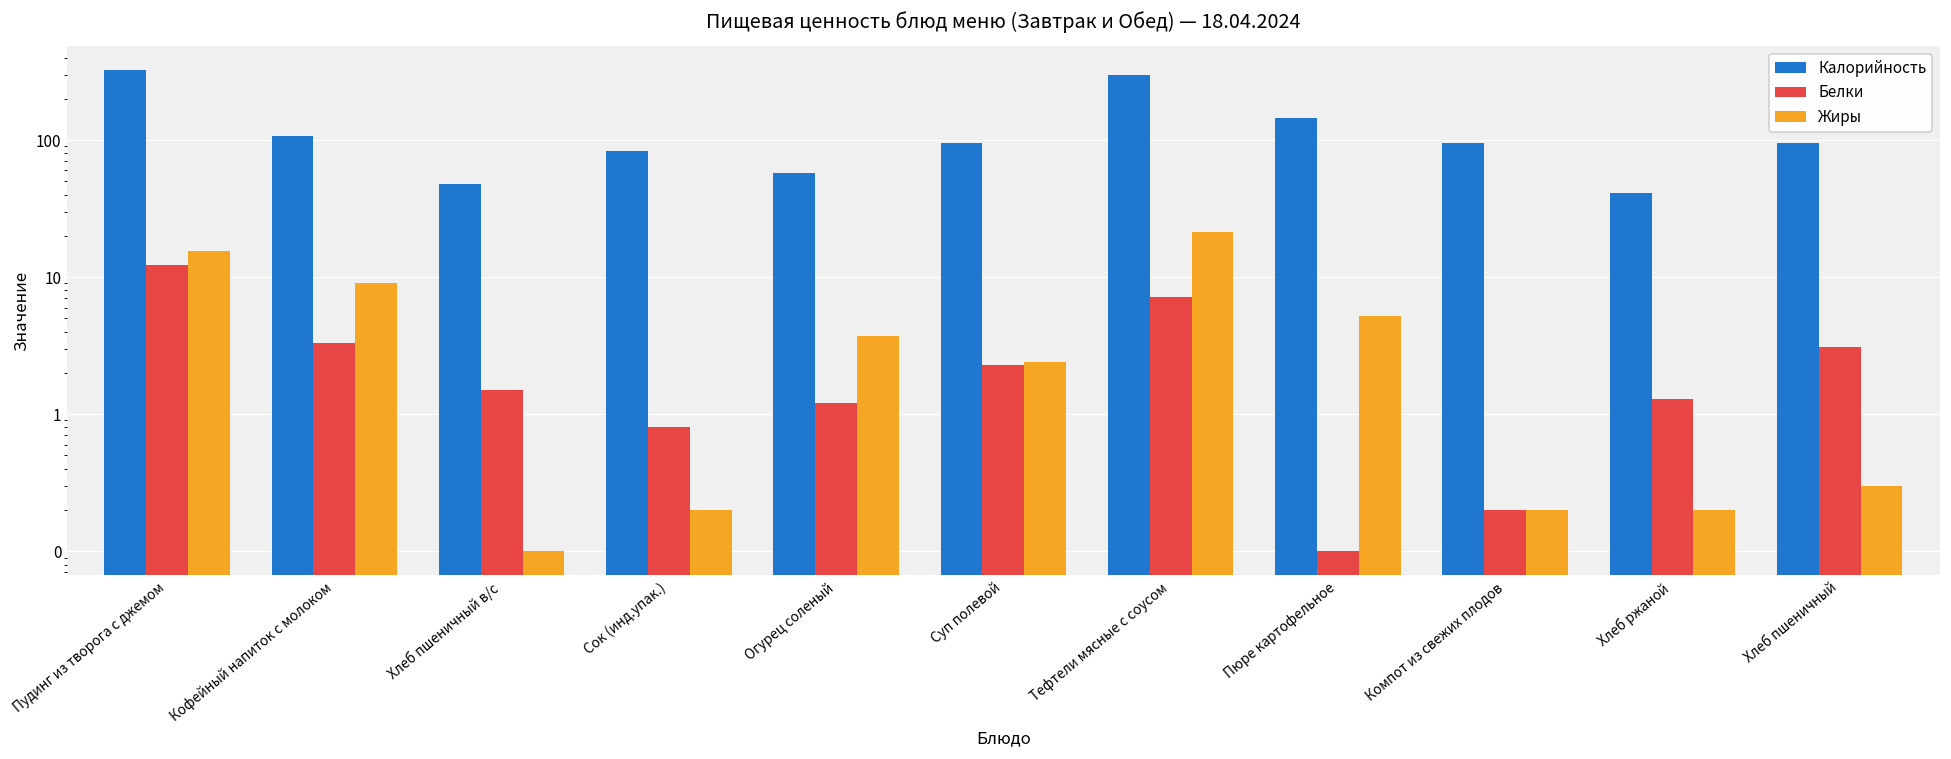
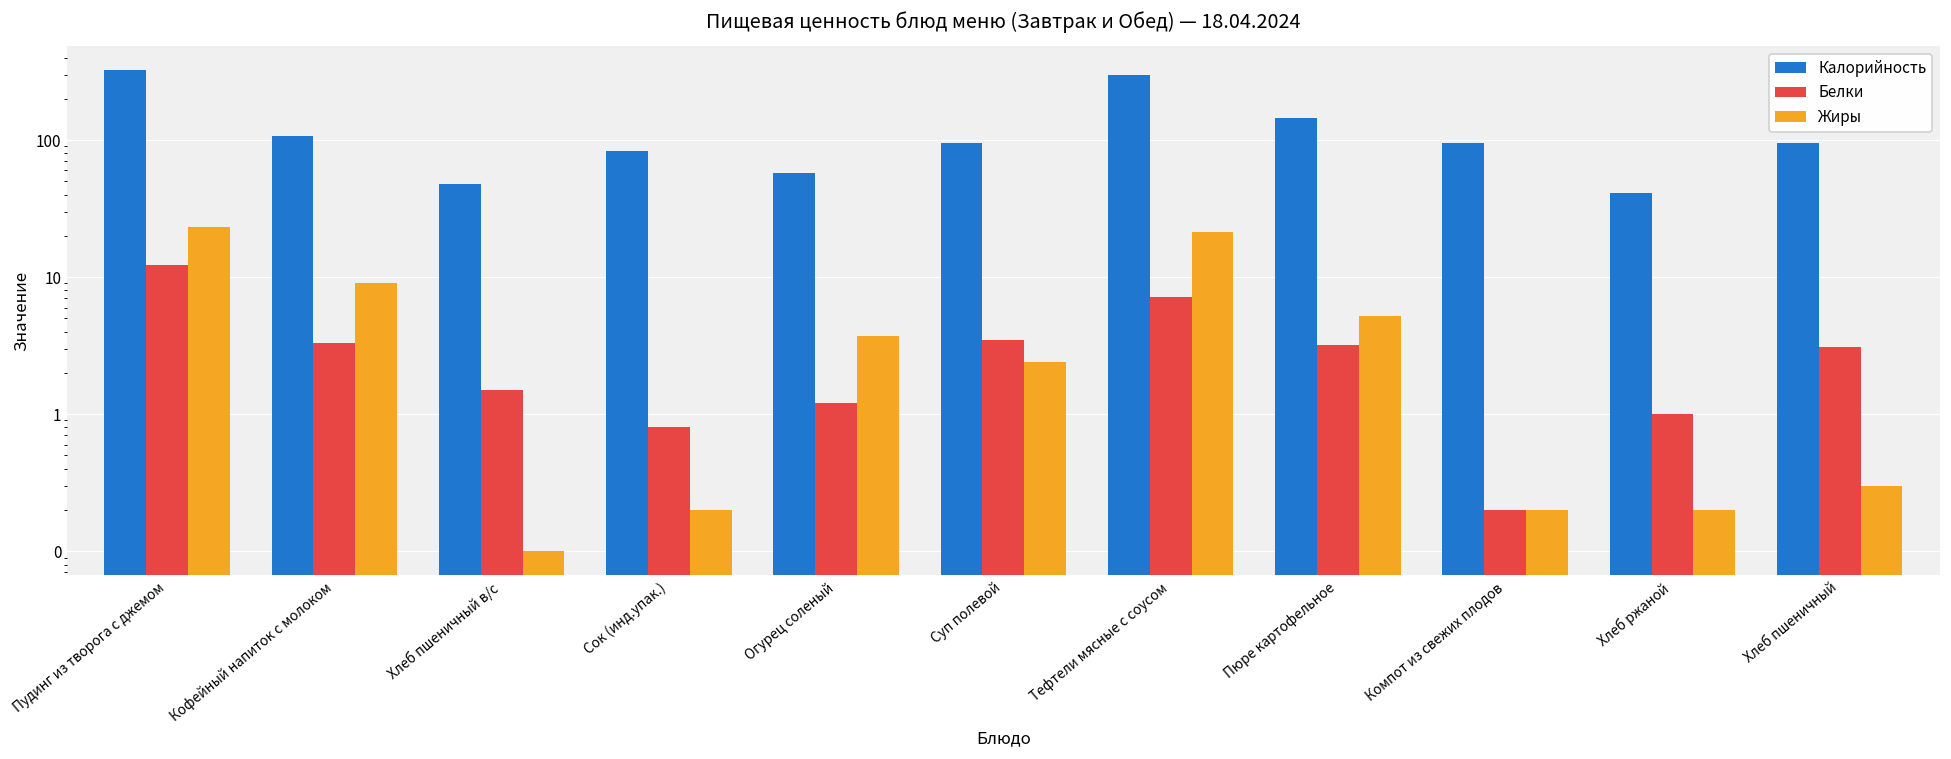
Жиры, Пудинг из творога с джемом: 15 -> 23
Белки, Суп полевой: 2.3 -> 3.5
Белки, Пюре картофельное: 0.1 -> 3.2
Белки, Хлеб ржаной: 1.3 -> 1.0
